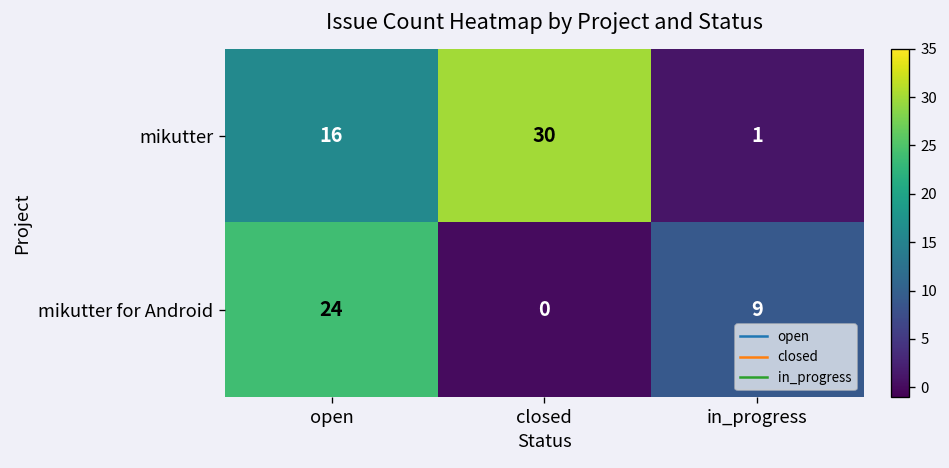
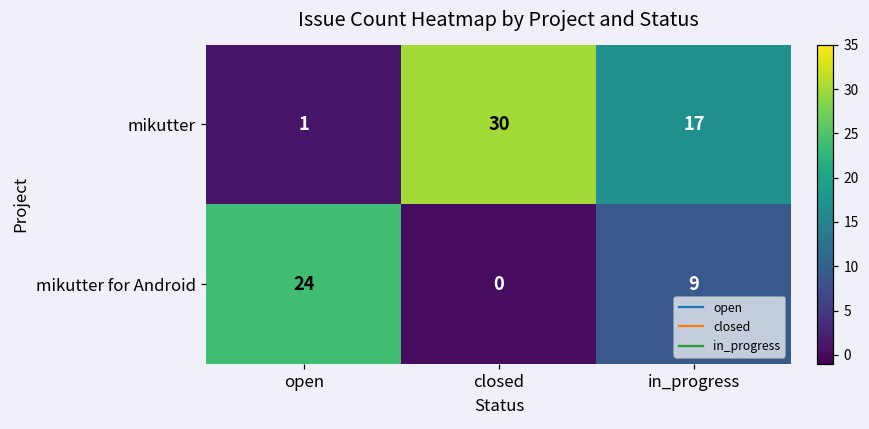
mikutter, open: 16 -> 1
mikutter, in_progress: 1 -> 17
